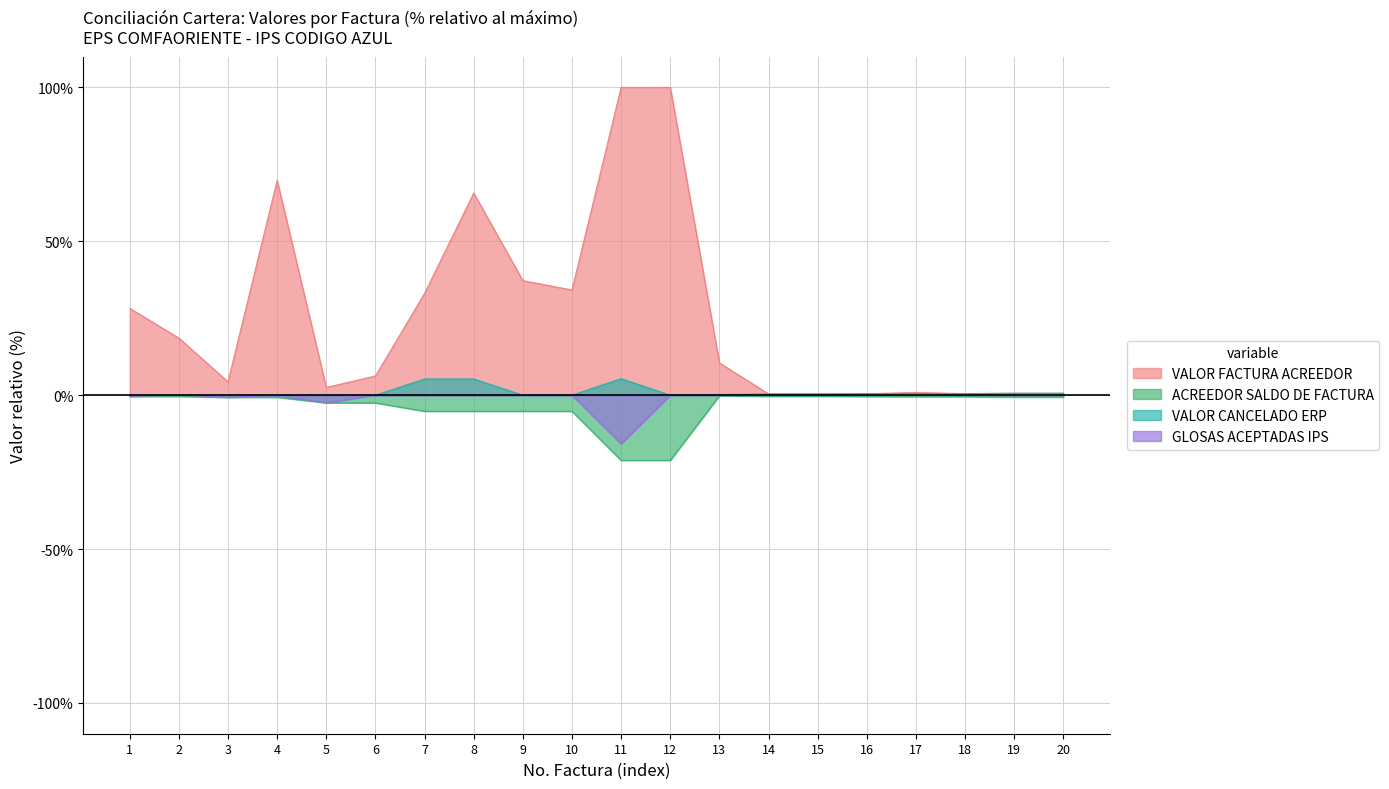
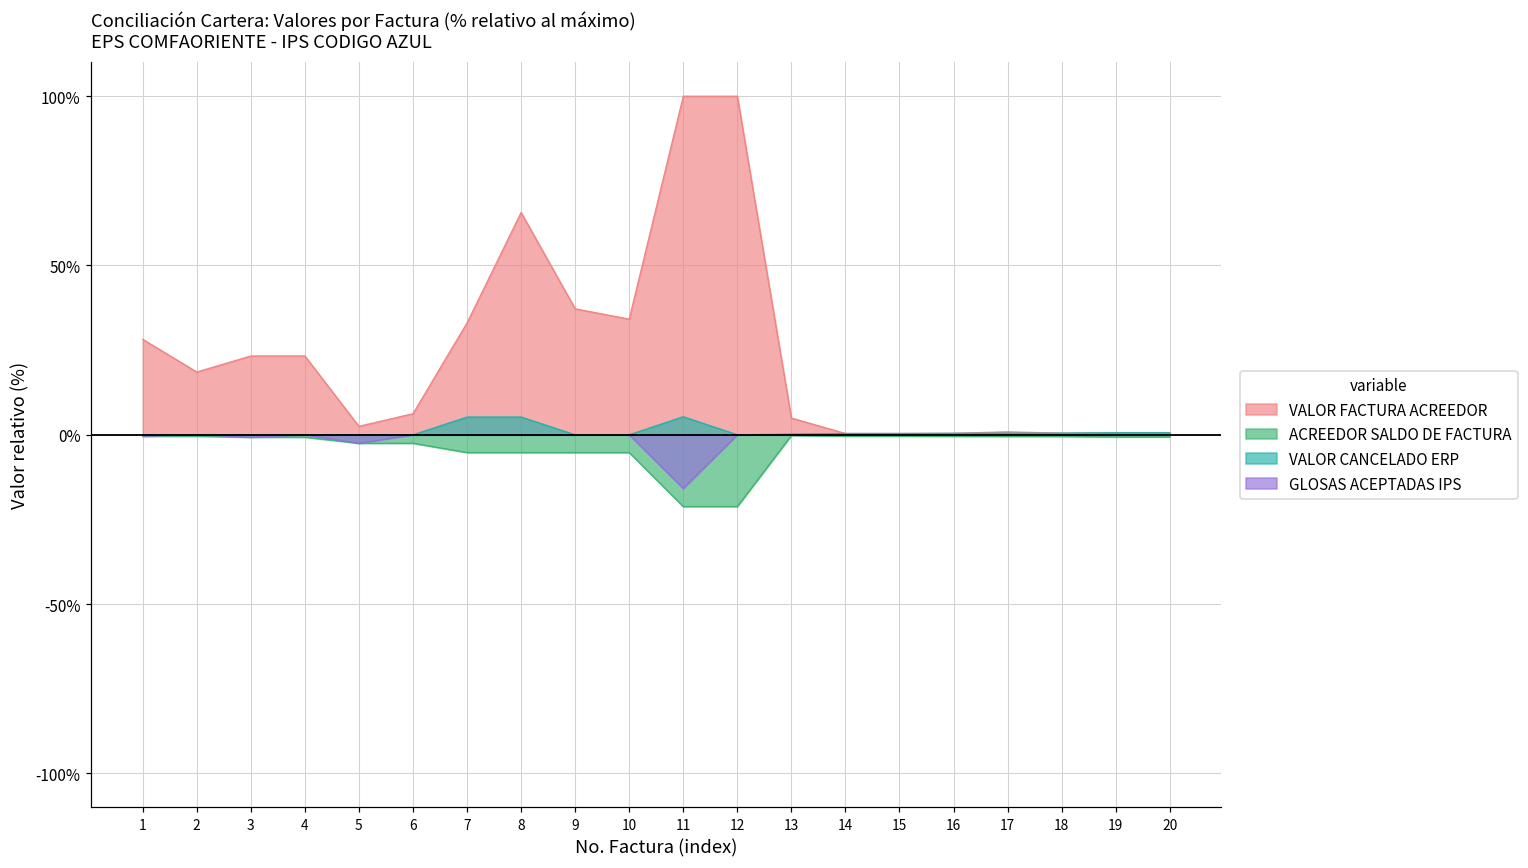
VALOR FACTURA ACREEDOR, 3: 4% -> 23%
VALOR FACTURA ACREEDOR, 4: 70% -> 23%
VALOR FACTURA ACREEDOR, 13: 10% -> 5%
